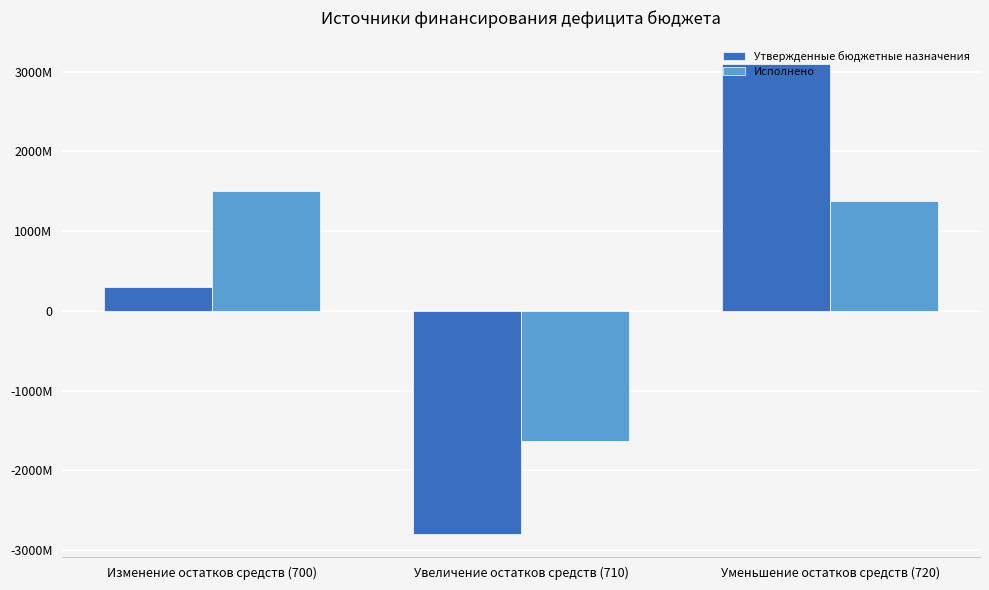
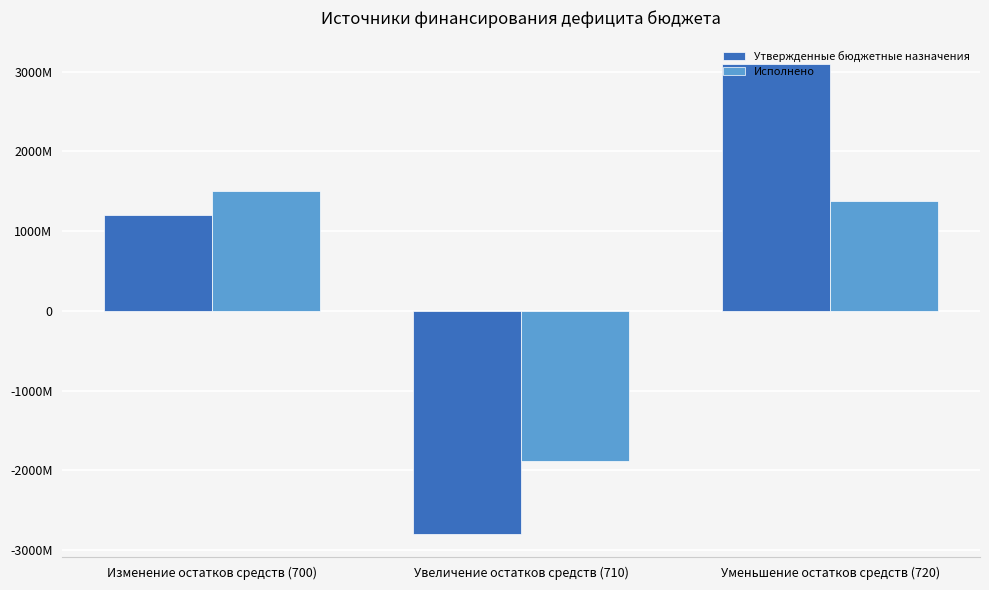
Утвержденные бюджетные назначения, Изменение остатков средств (700): 300000000 -> 1200000000
Исполнено, Увеличение остатков средств (710): -1600000000 -> -1900000000
